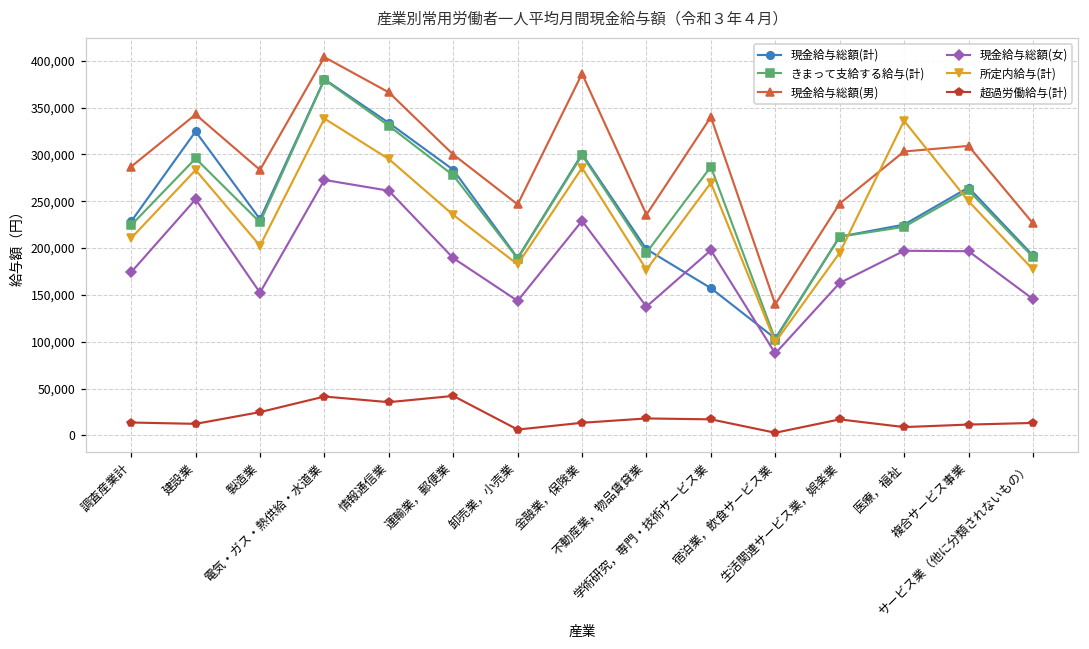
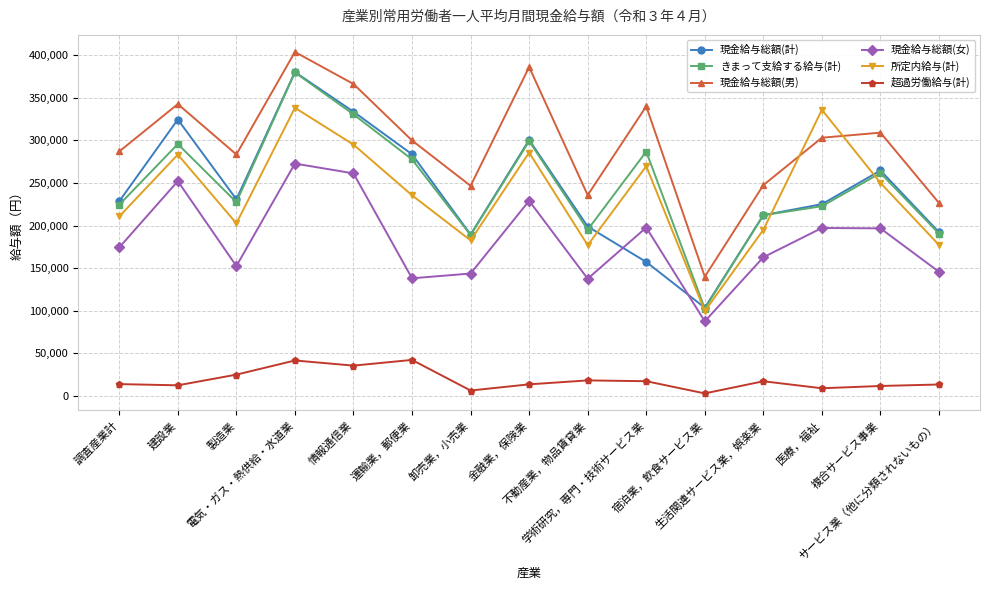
現金給与総額(女), 運輸業，郵便業: 190,000 -> 140,000
